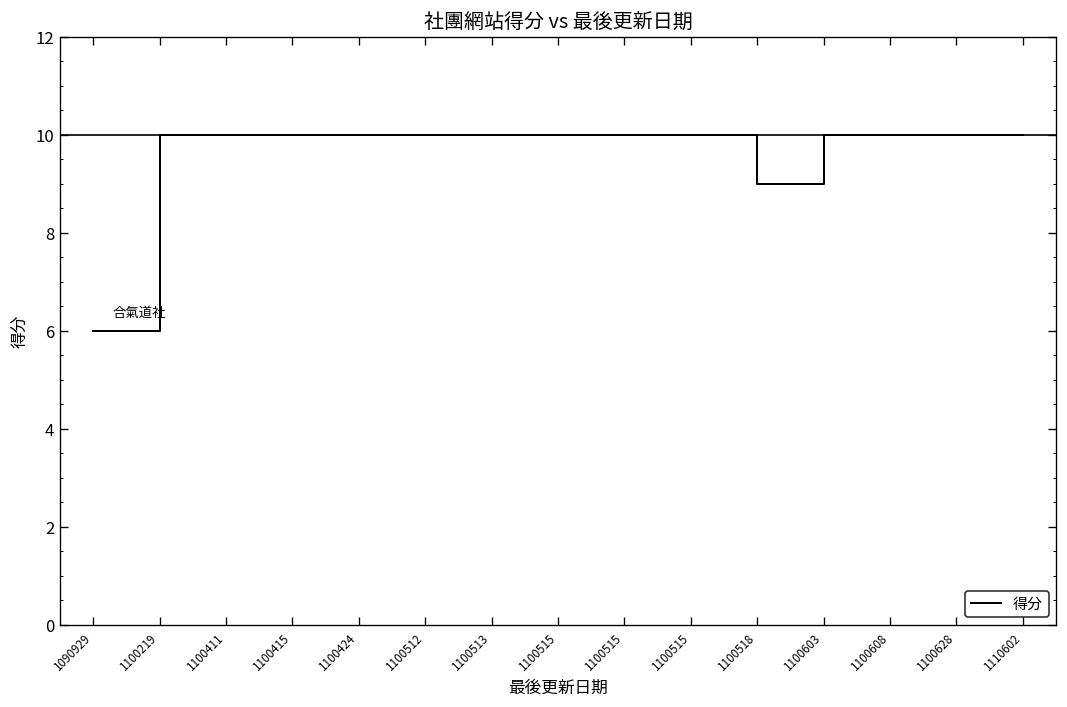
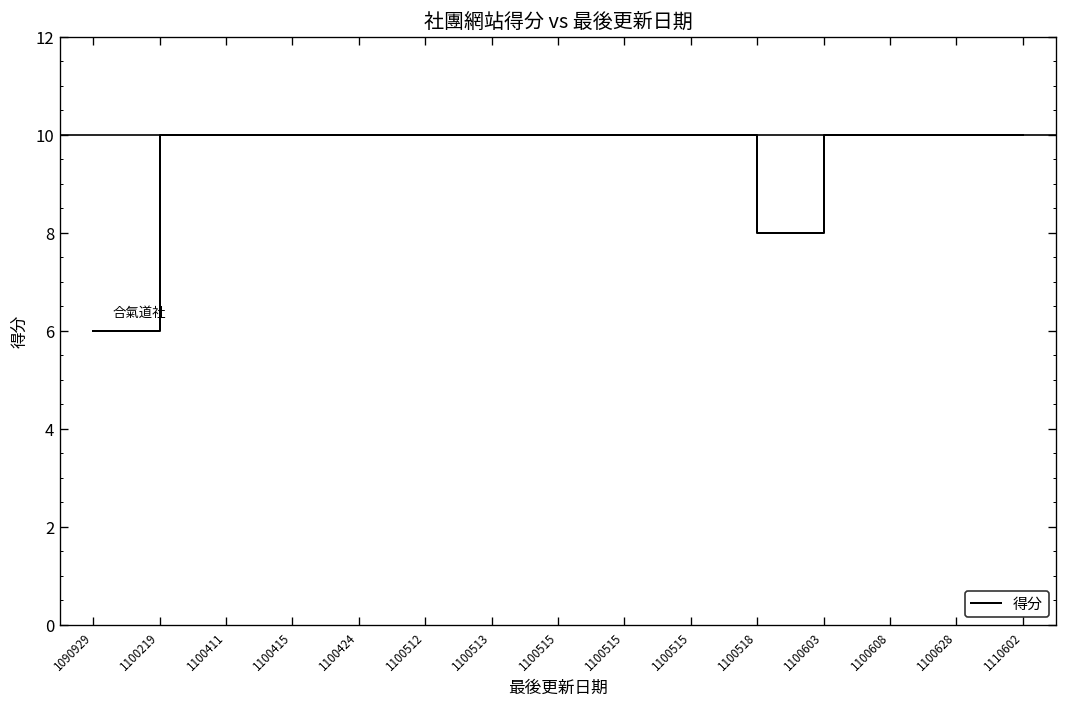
1100518: 9 -> 8
